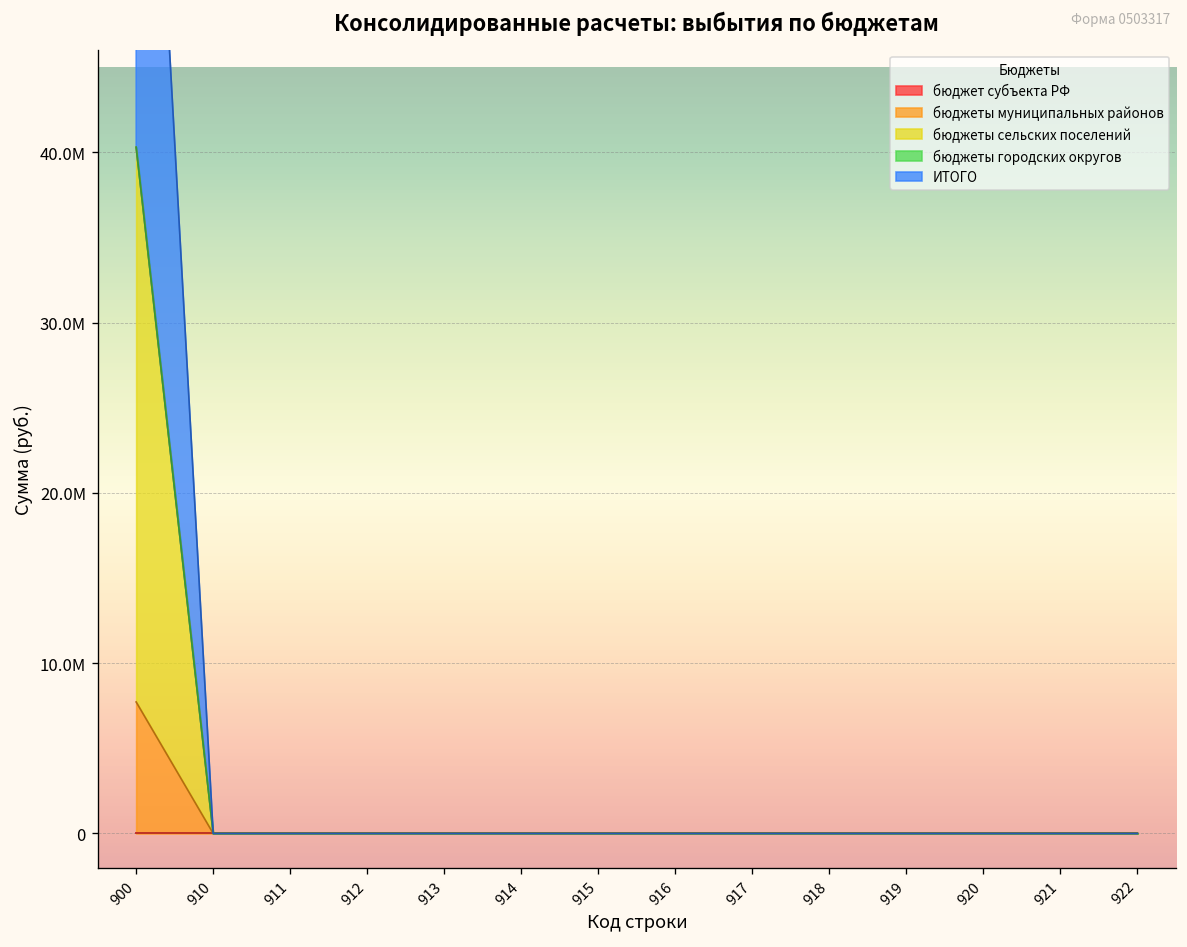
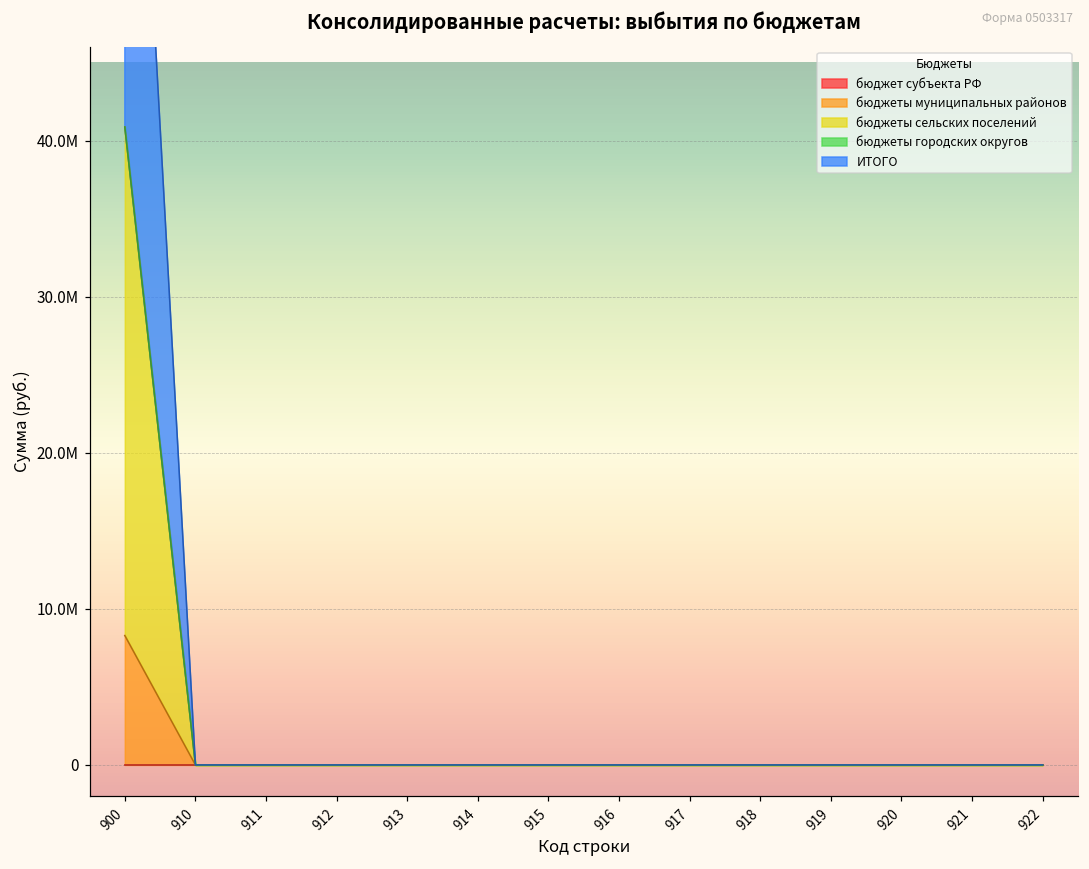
бюджеты муниципальных районов, 900: 7700000 -> 8300000
